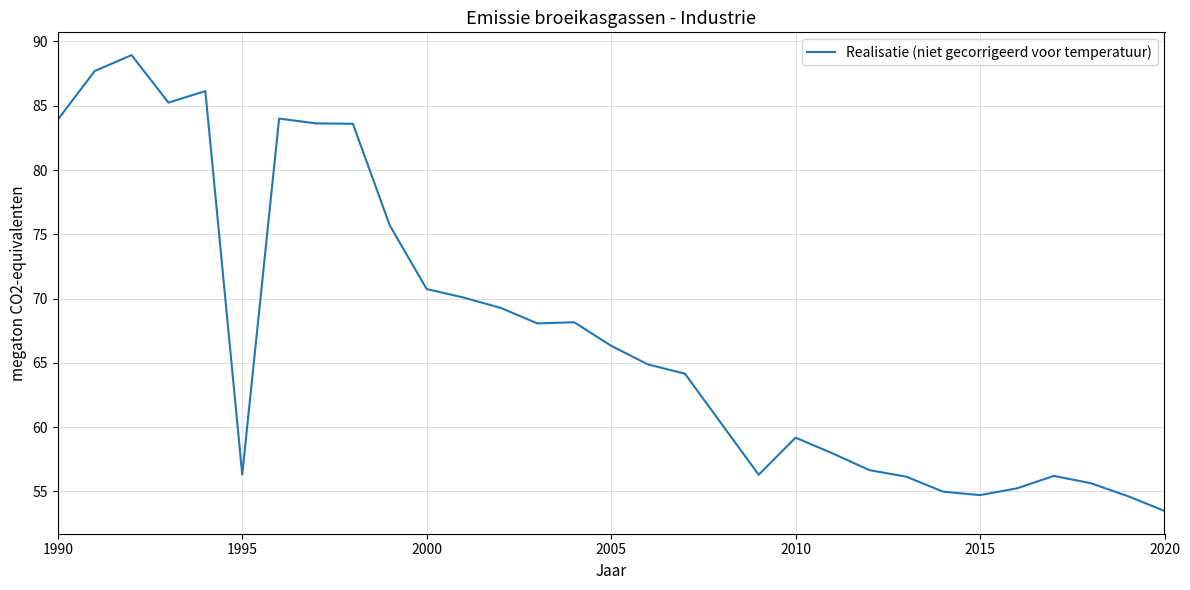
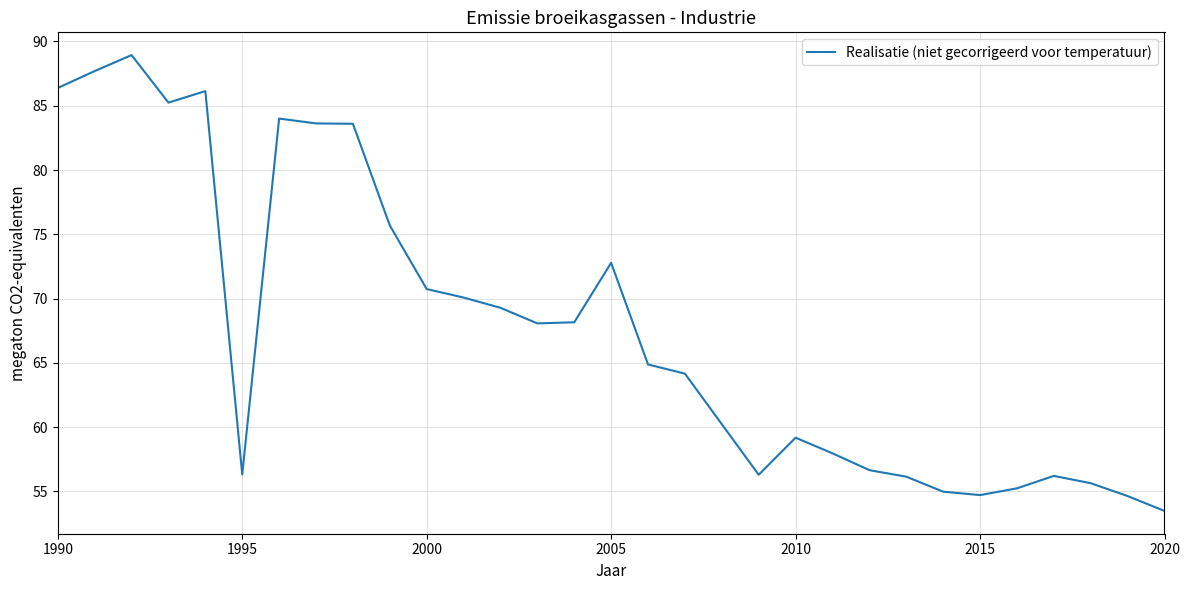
1990: 83.9 -> 86.4
2005: 66.3 -> 72.8
